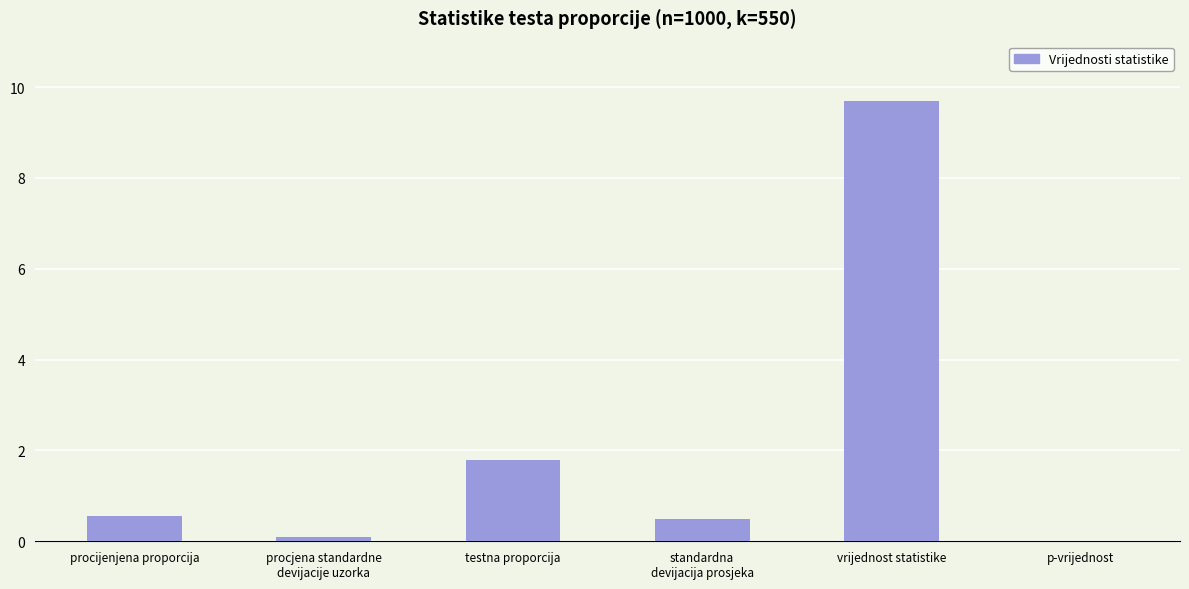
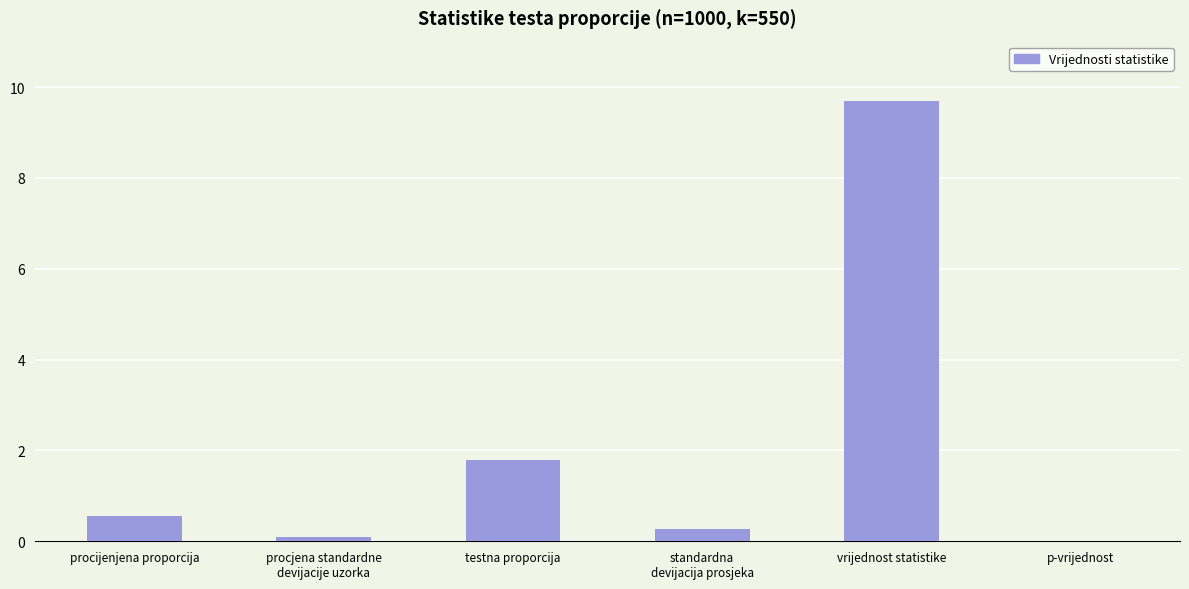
standardna devijacija prosjeka: 0.5 -> 0.3
